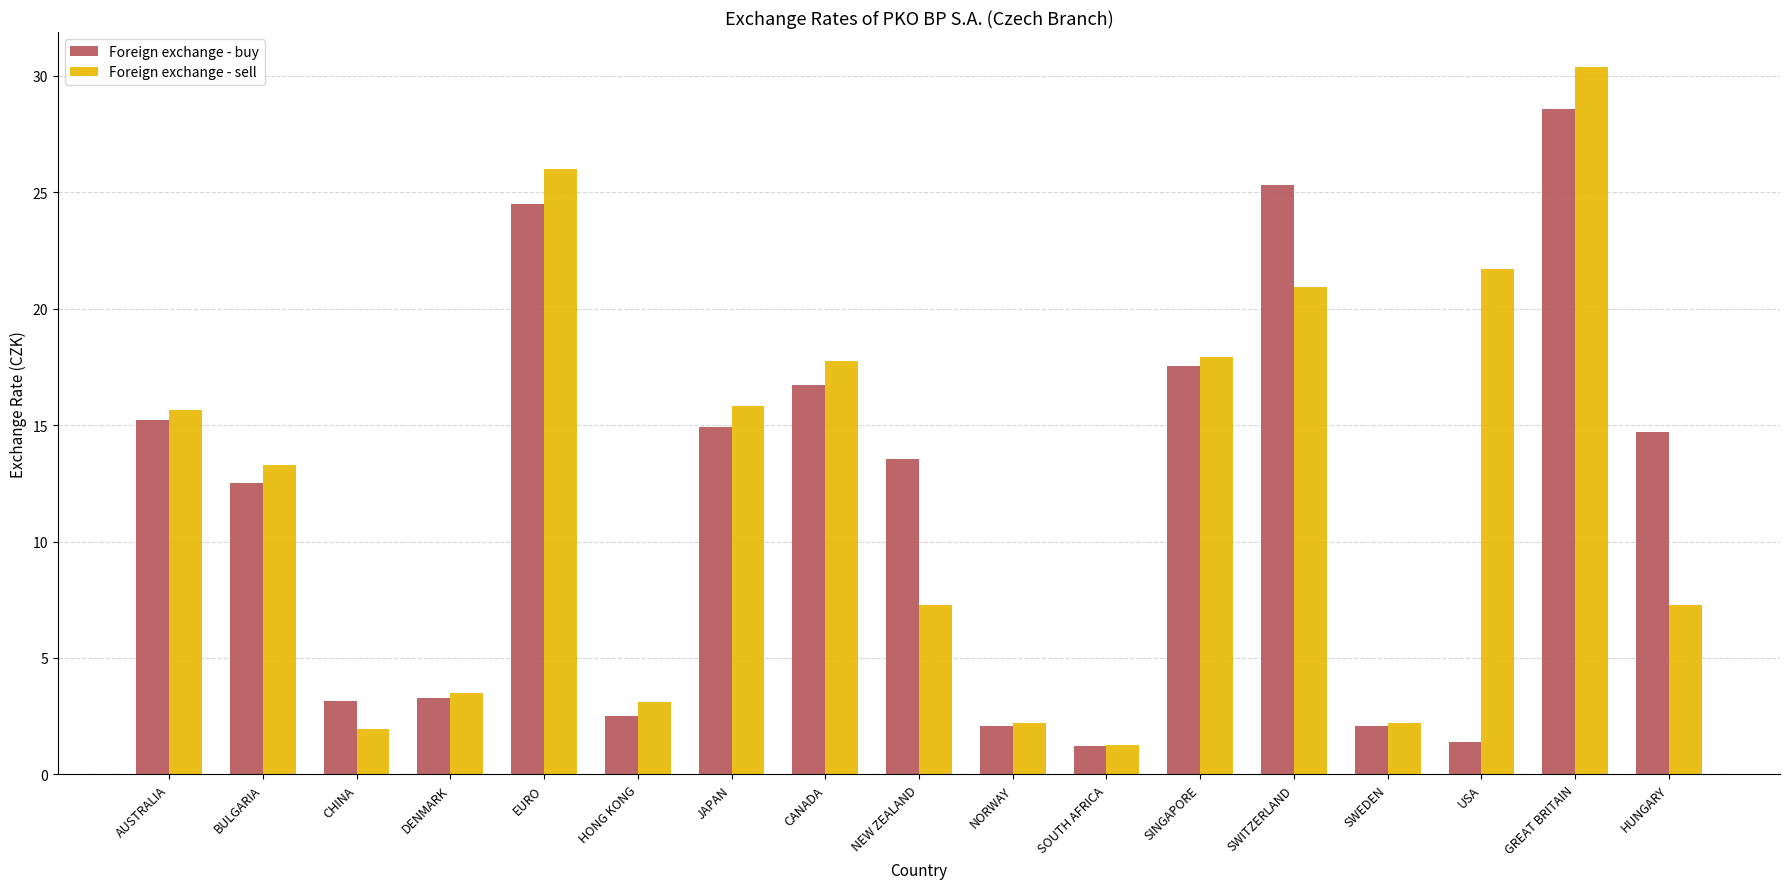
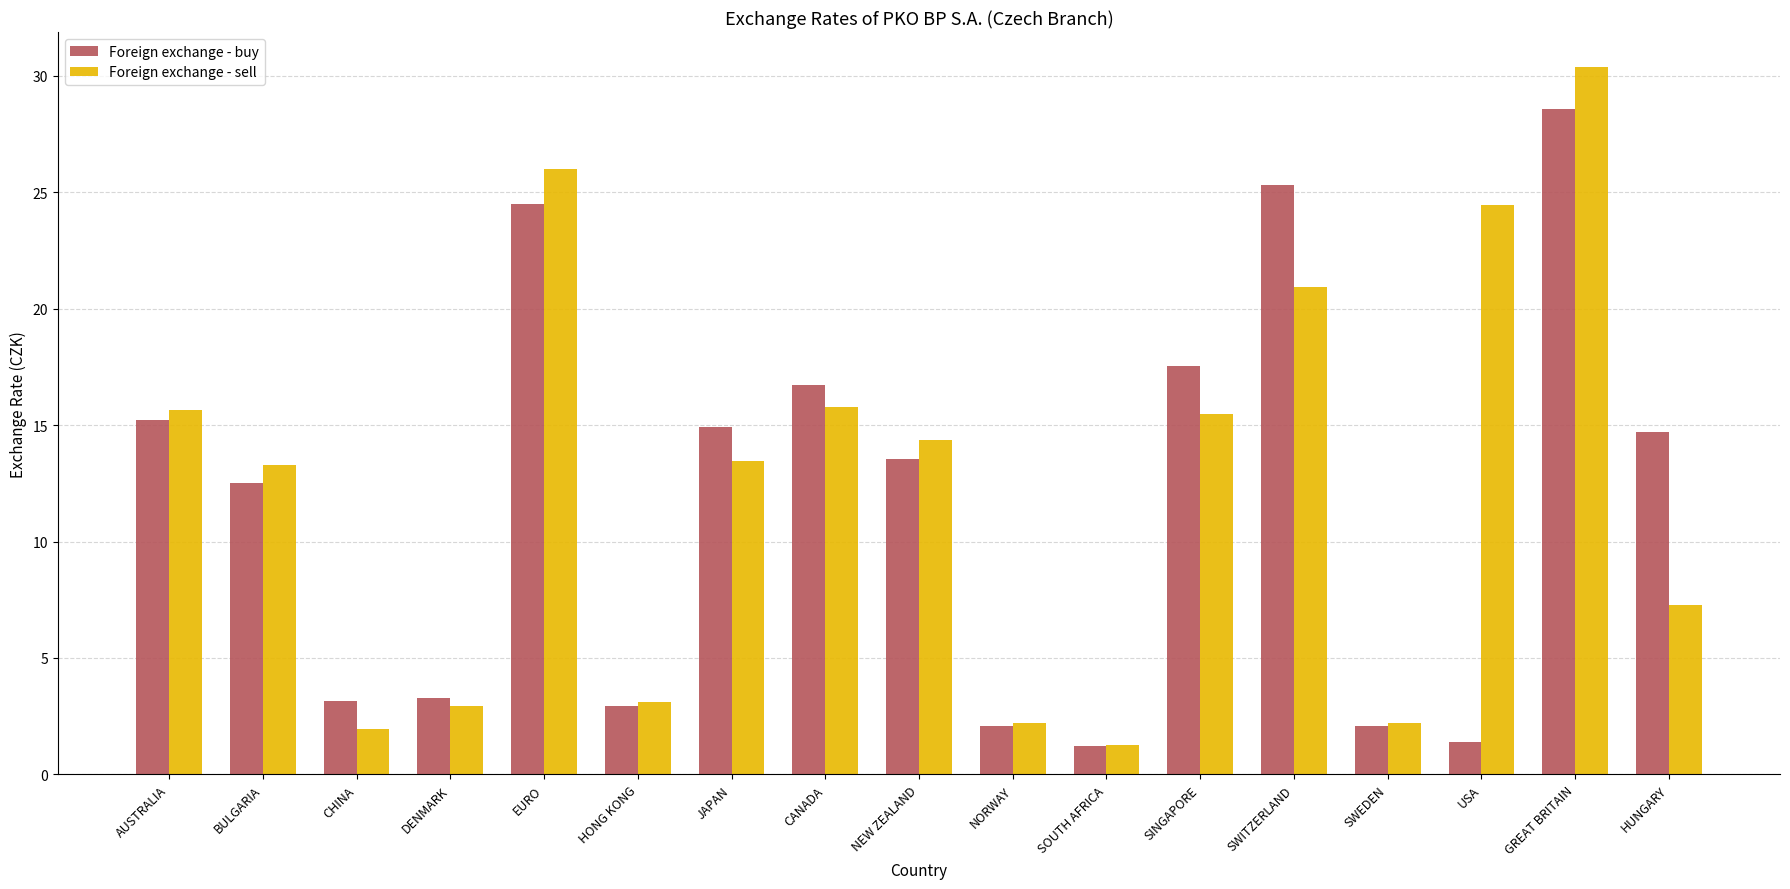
Foreign exchange - sell, DENMARK: 3.5 -> 2.9
Foreign exchange - buy, HONG KONG: 2.5 -> 2.9
Foreign exchange - sell, JAPAN: 15.8 -> 13.5
Foreign exchange - sell, CANADA: 17.7 -> 15.8
Foreign exchange - sell, NEW ZEALAND: 7.3 -> 14.4
Foreign exchange - sell, SINGAPORE: 17.9 -> 15.5
Foreign exchange - sell, USA: 21.7 -> 24.4
